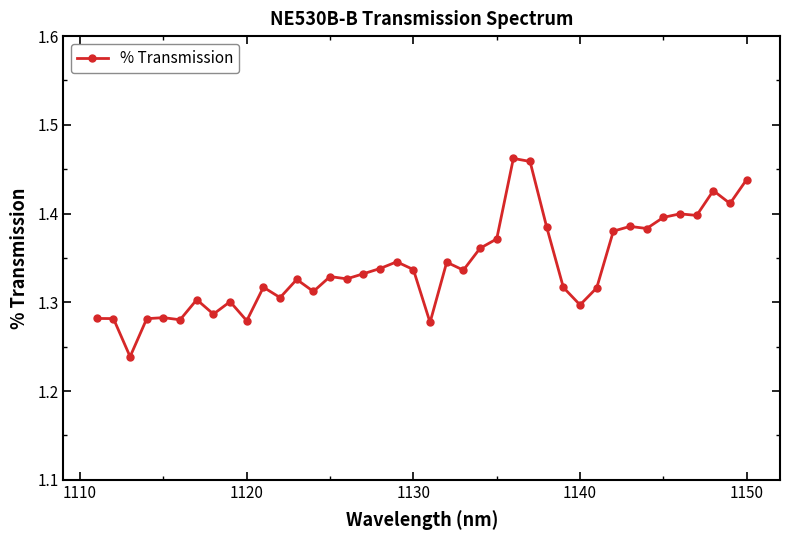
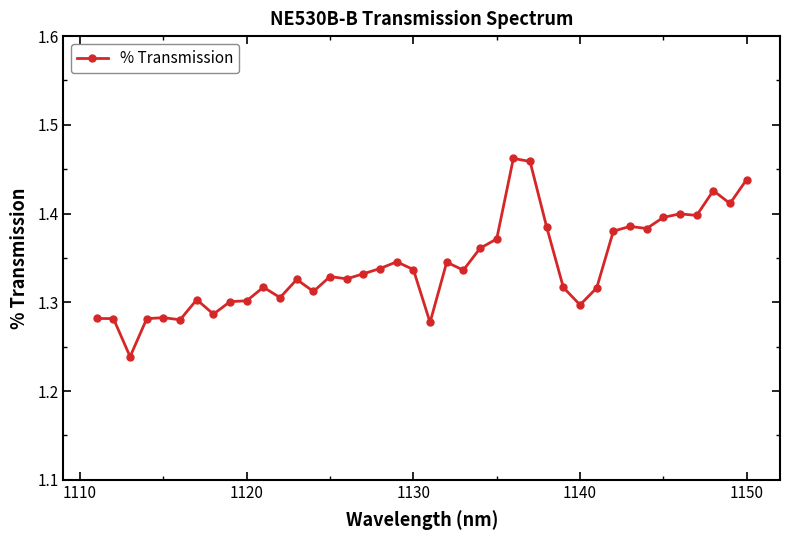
1120: 1.28 -> 1.30
